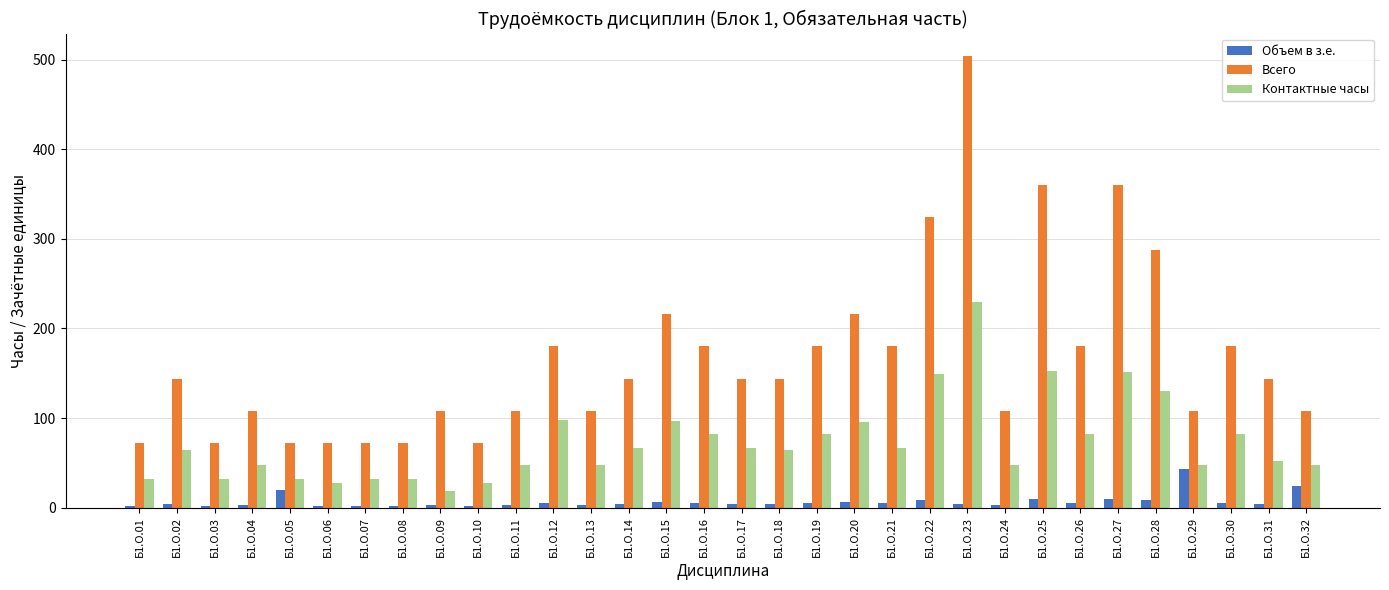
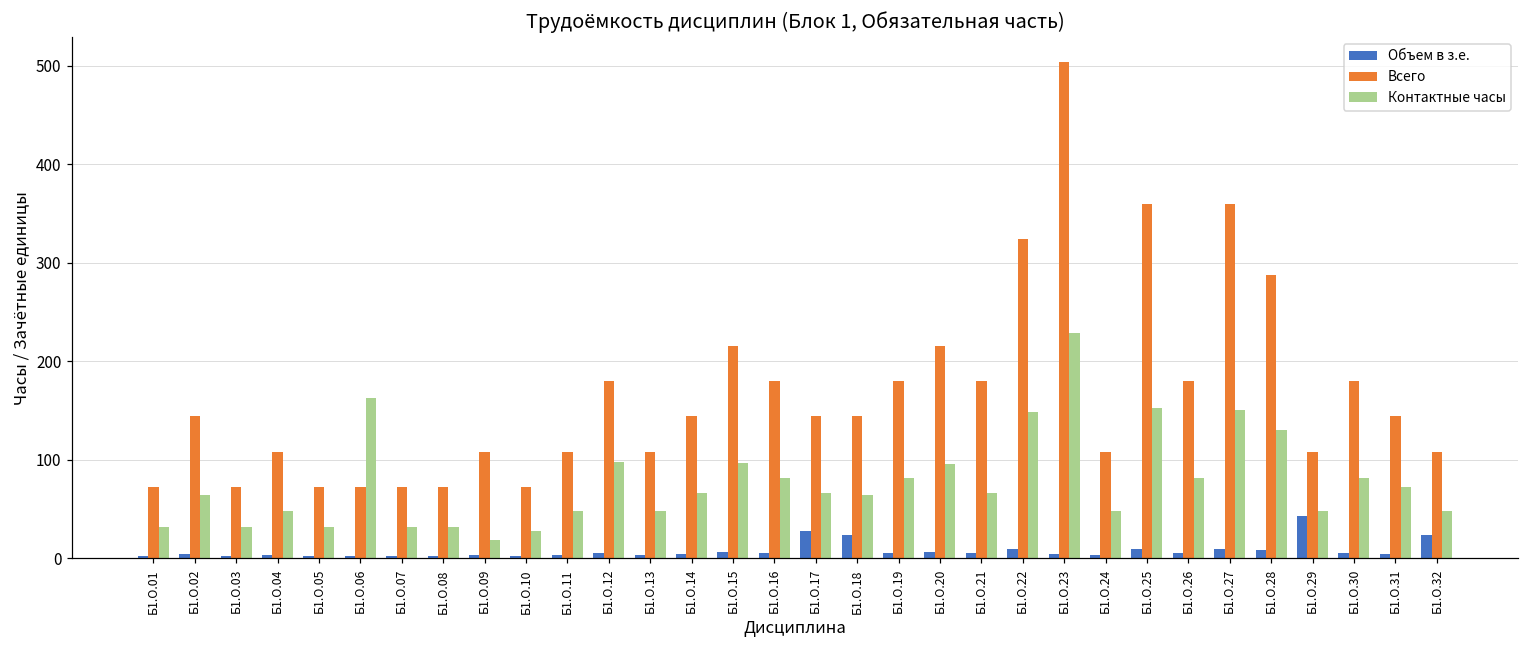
Объем в з.е., Б1.О.05: 20 -> 0
Контактные часы, Б1.О.06: 30 -> 160
Объем в з.е., Б1.О.17: 0 -> 30
Объем в з.е., Б1.О.18: 0 -> 20
Контактные часы, Б1.О.31: 50 -> 70
